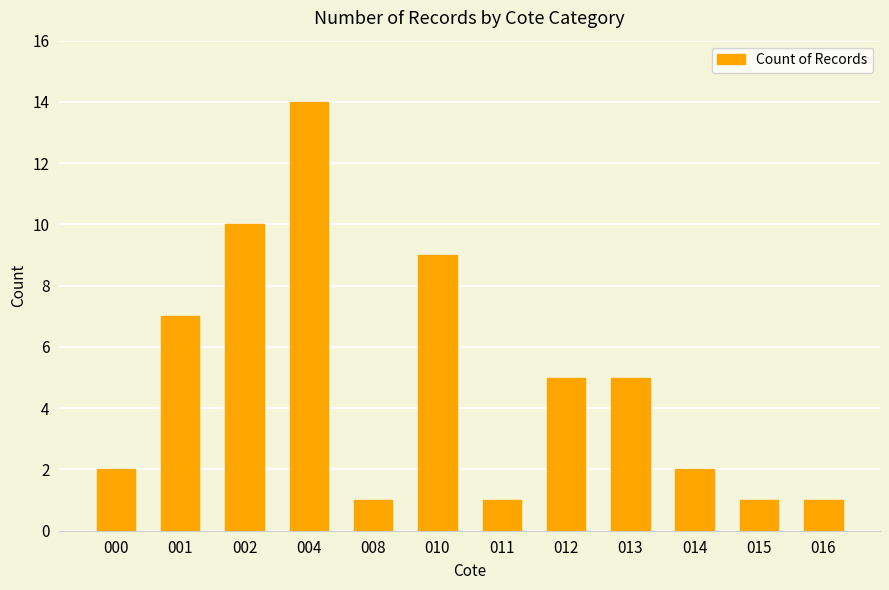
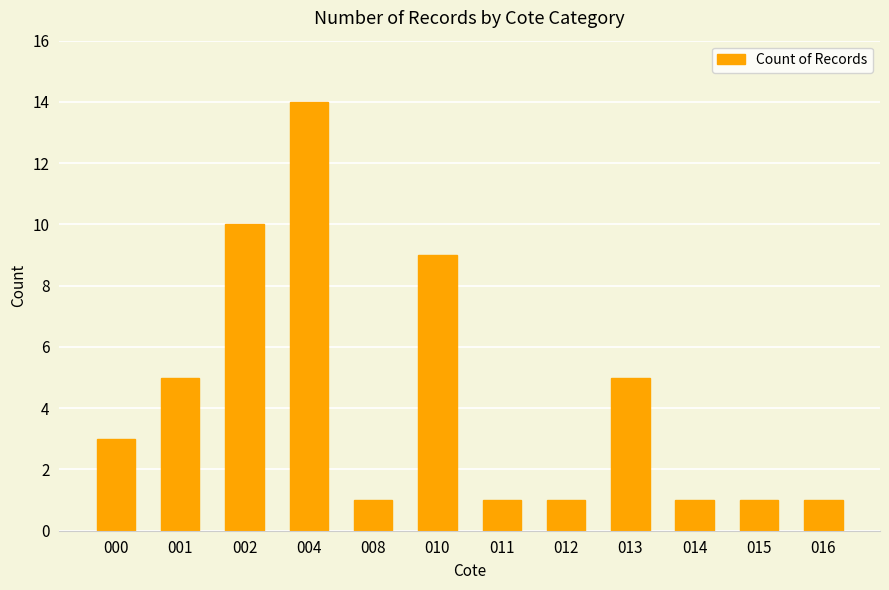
000: 2 -> 3
001: 7 -> 5
012: 5 -> 1
014: 2 -> 1
